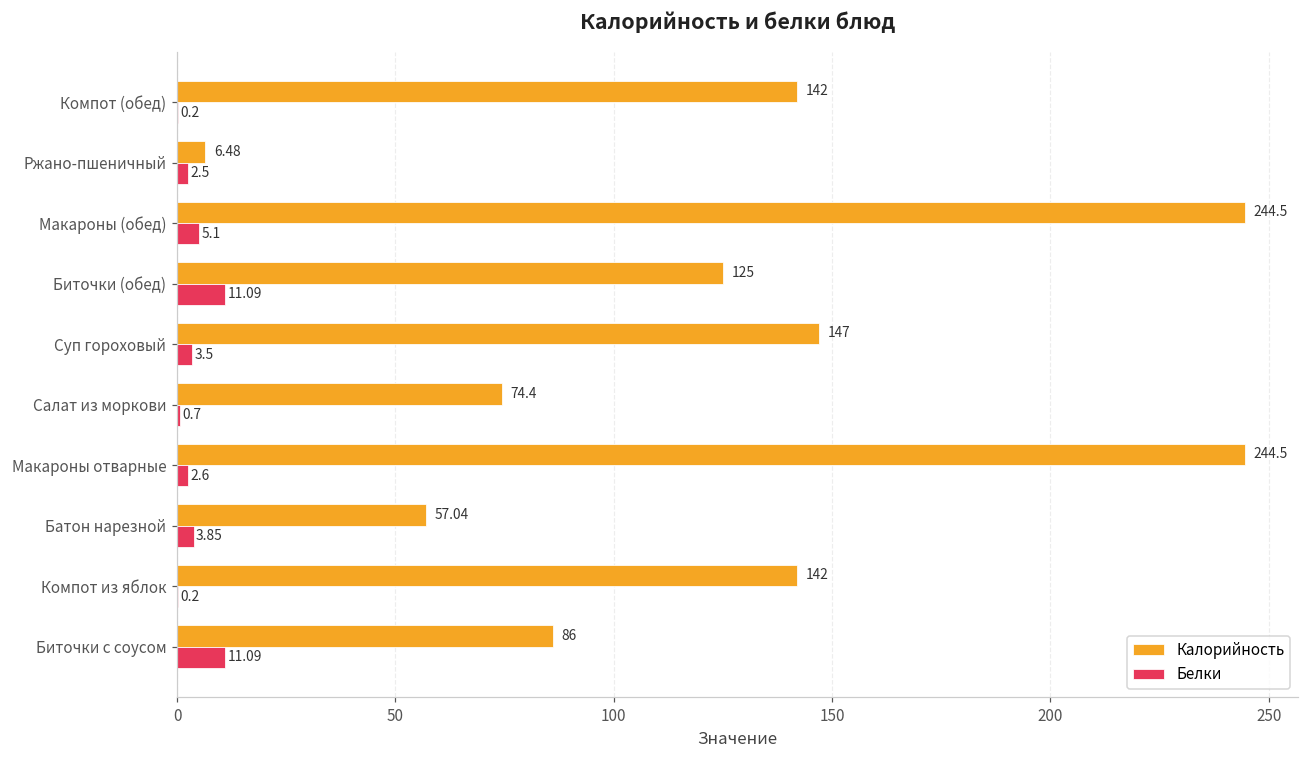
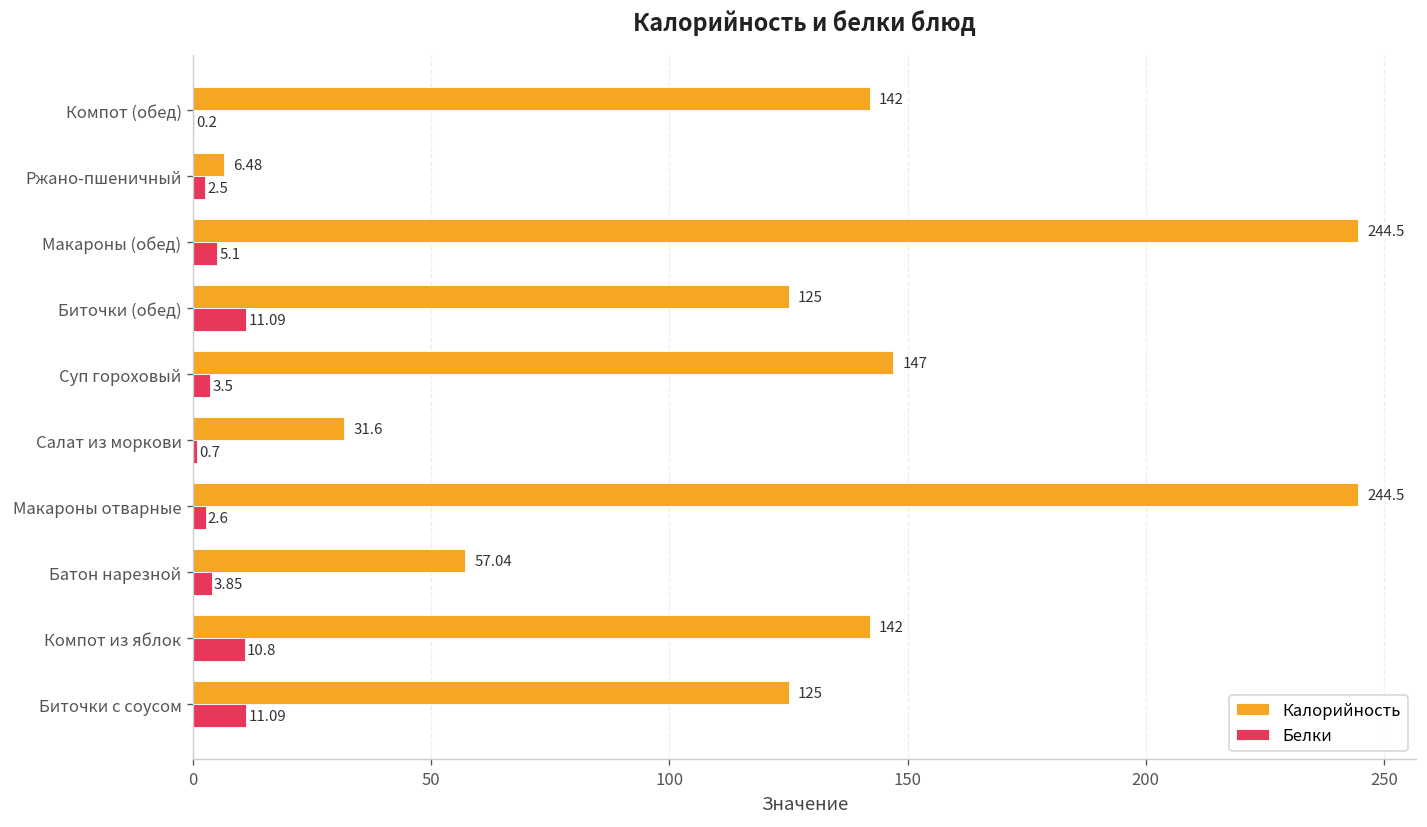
Калорийность, Салат из моркови: 74.4 -> 31.6
Белки, Компот из яблок: 0.2 -> 10.8
Калорийность, Биточки с соусом: 86 -> 125
